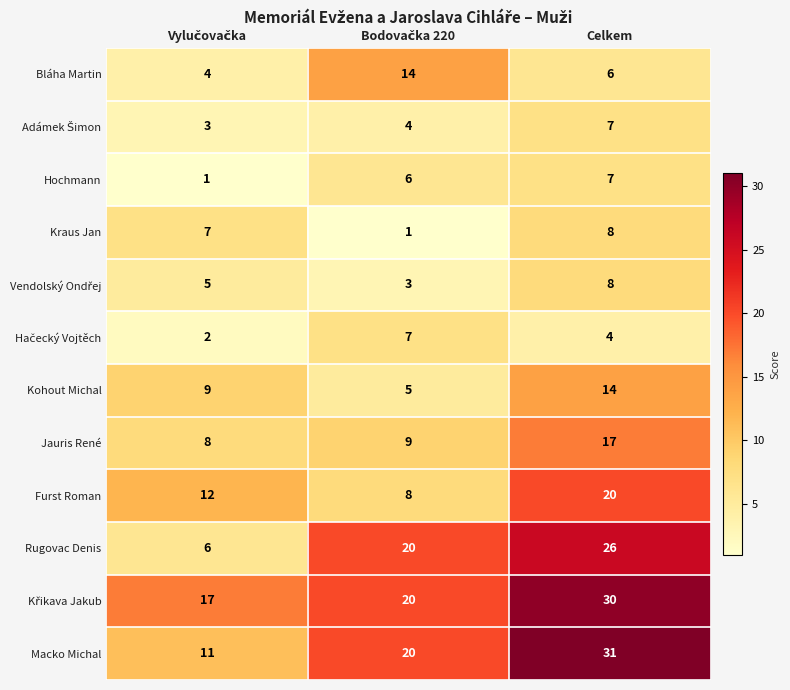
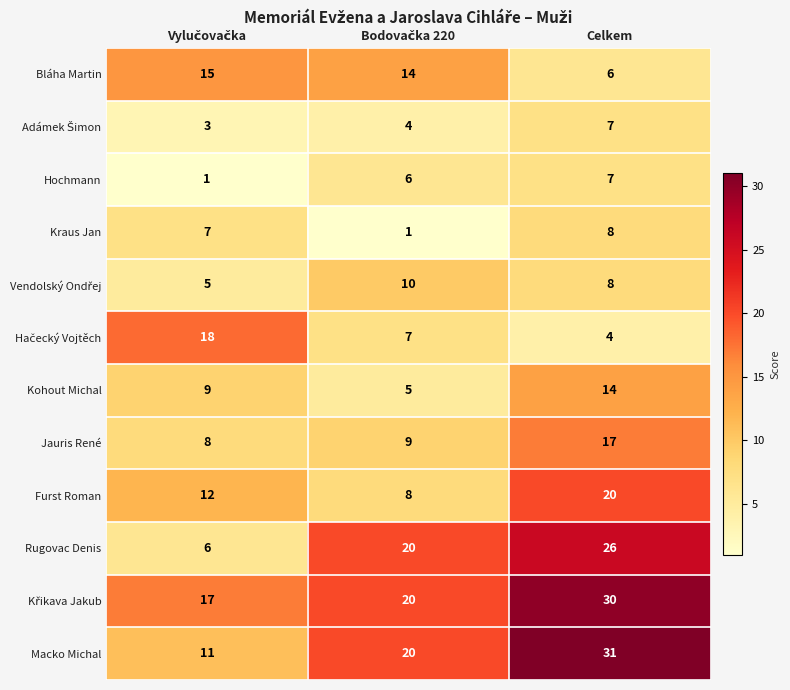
Bláha Martin, Vylučovačka: 4 -> 15
Vendolský Ondřej, Bodovačka 220: 3 -> 10
Hačecký Vojtěch, Vylučovačka: 2 -> 18
